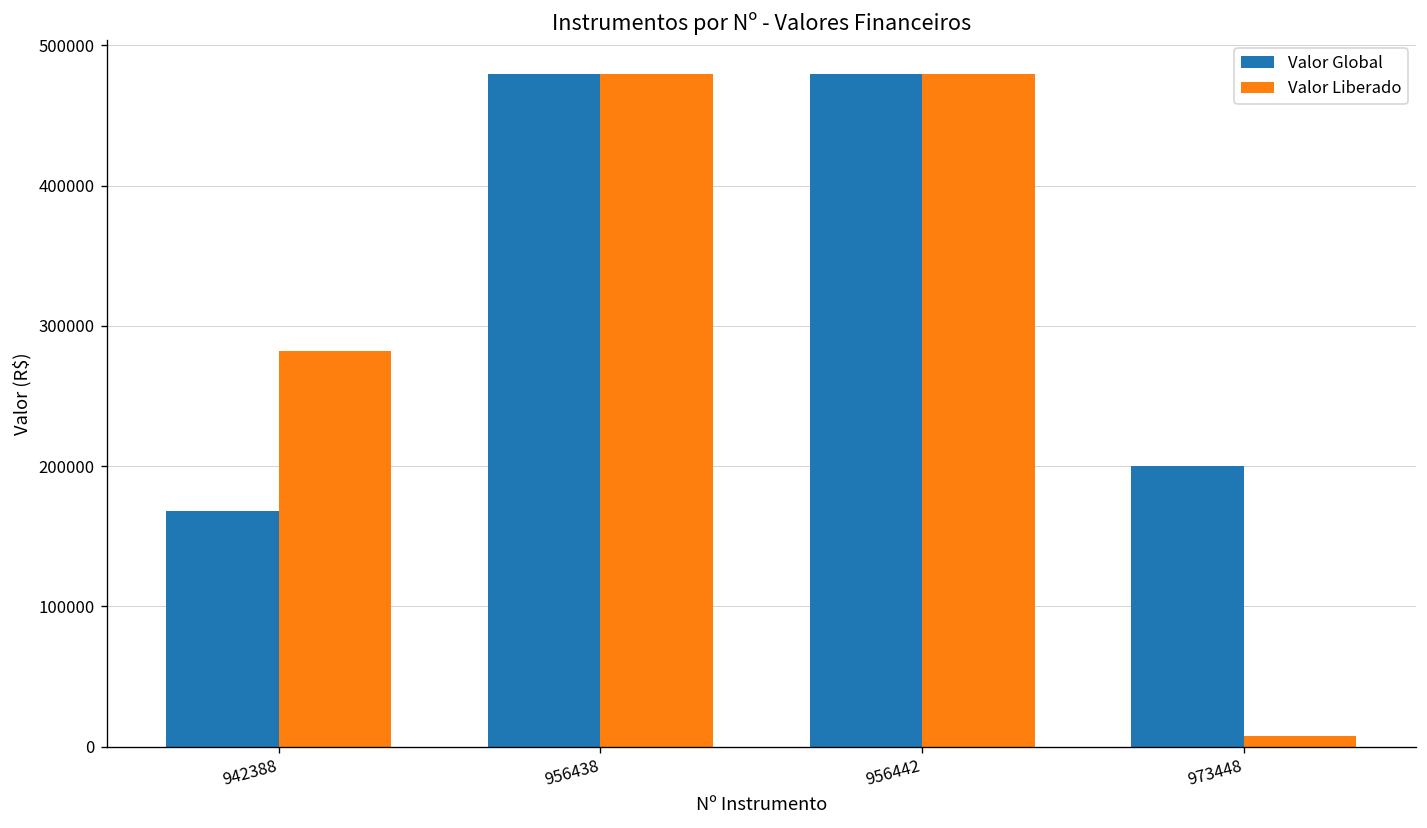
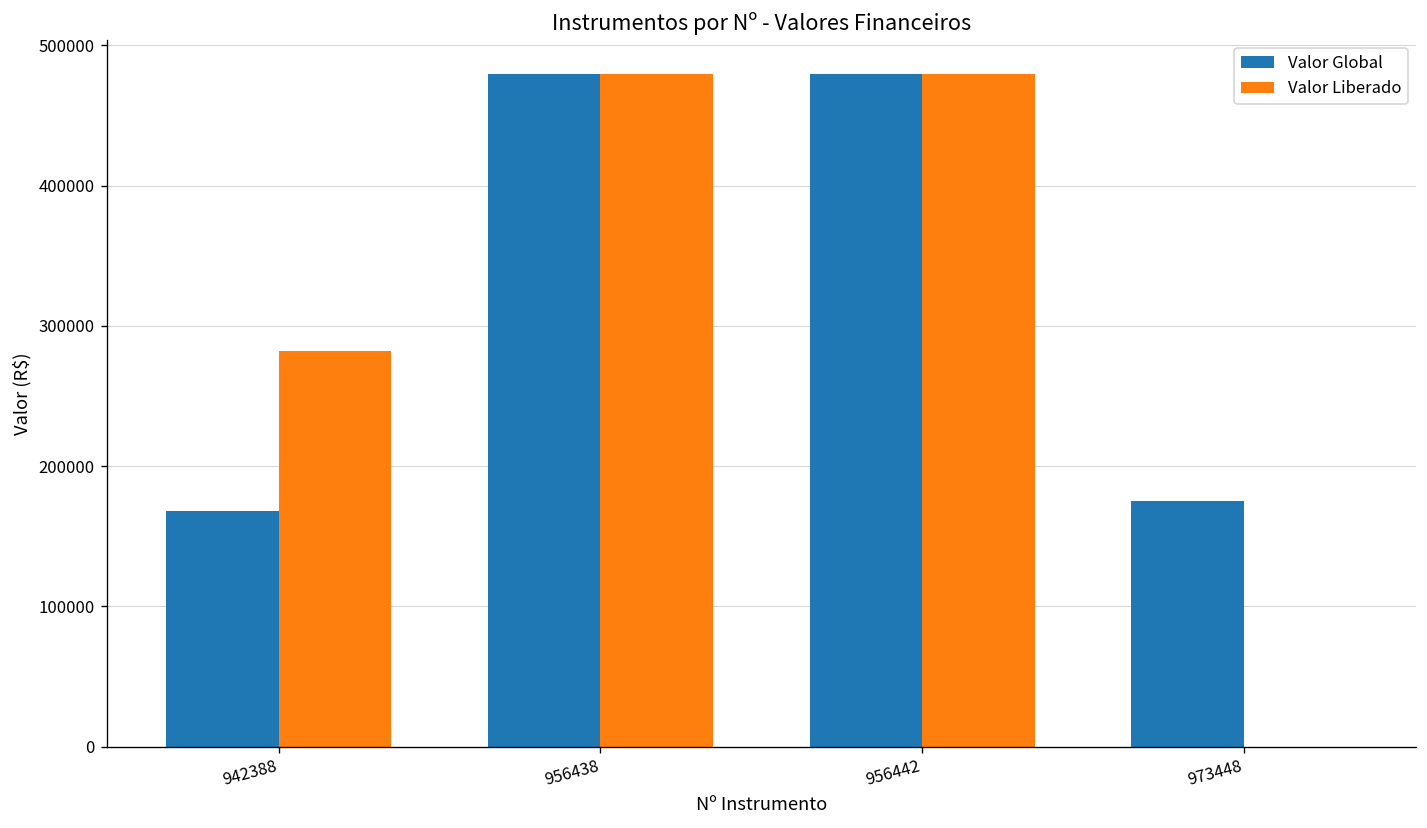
Valor Global, 973448: 200000 -> 175000
Valor Liberado, 973448: 8000 -> 0
